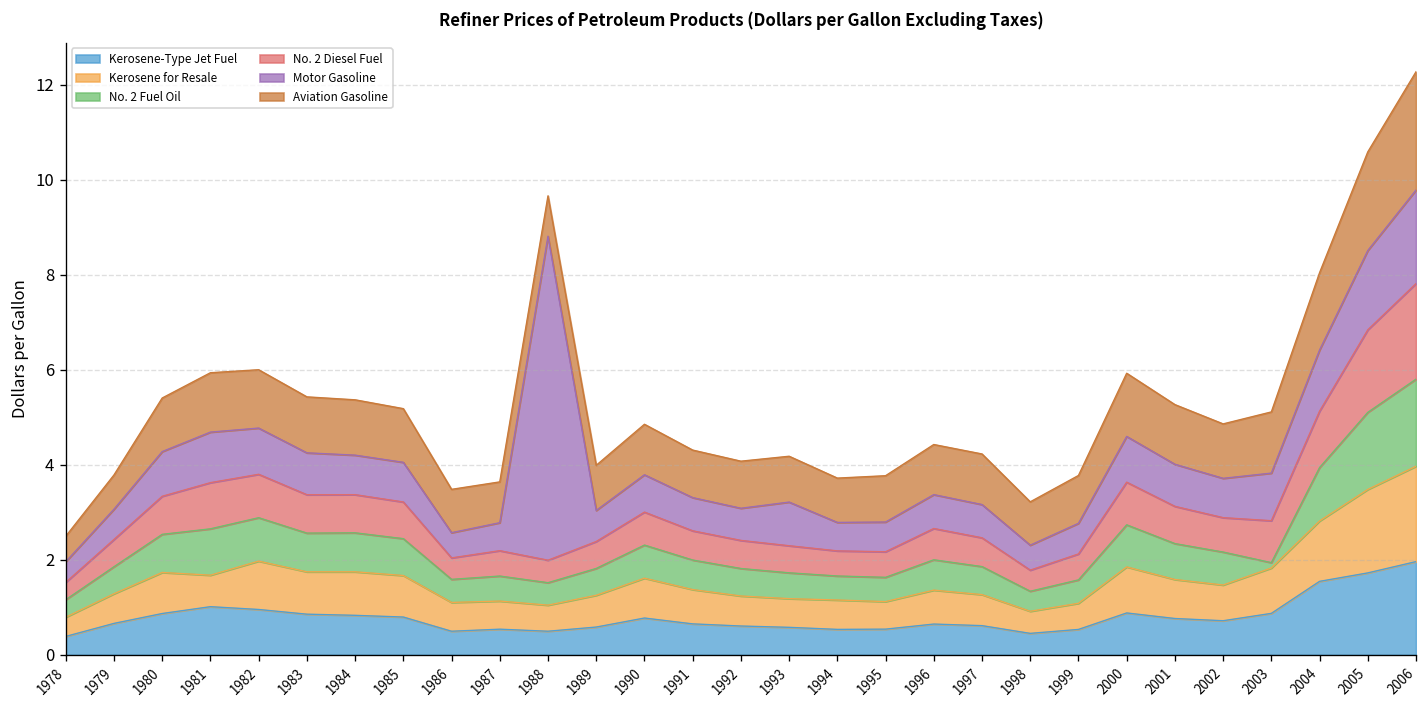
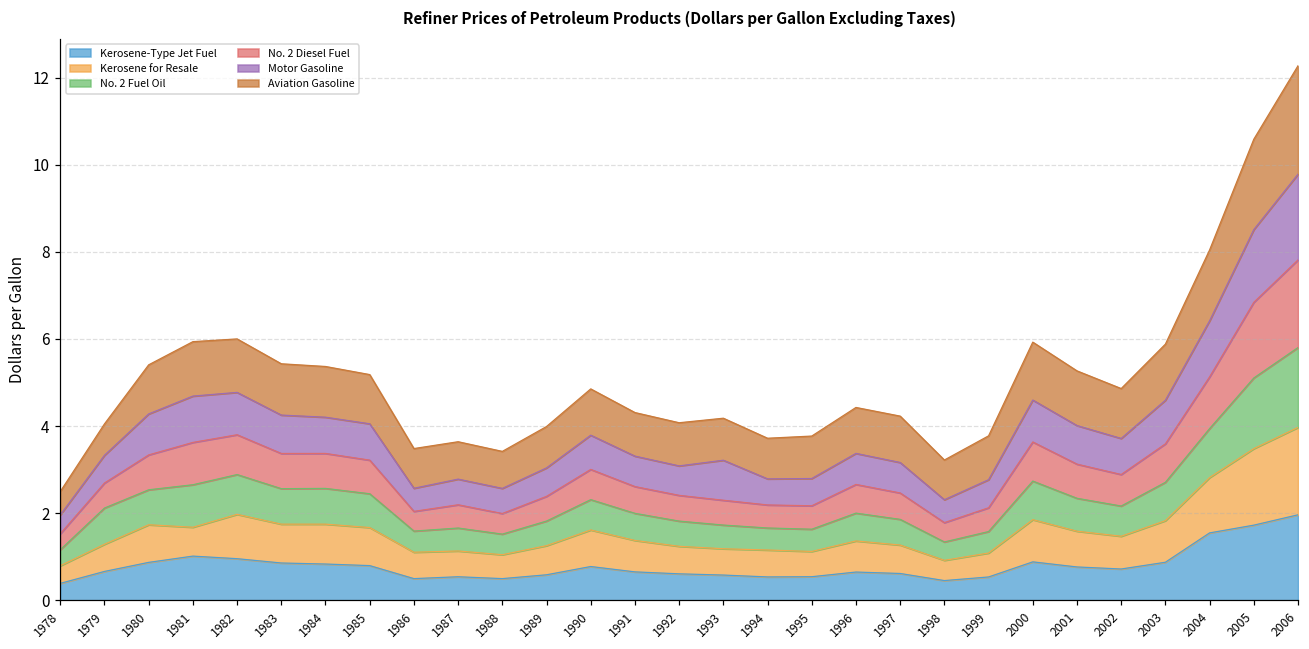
No. 2 Fuel Oil, 1979: 0.6 -> 0.8
Motor Gasoline, 1988: 6.8 -> 0.6
No. 2 Fuel Oil, 2003: 0.1 -> 0.9
